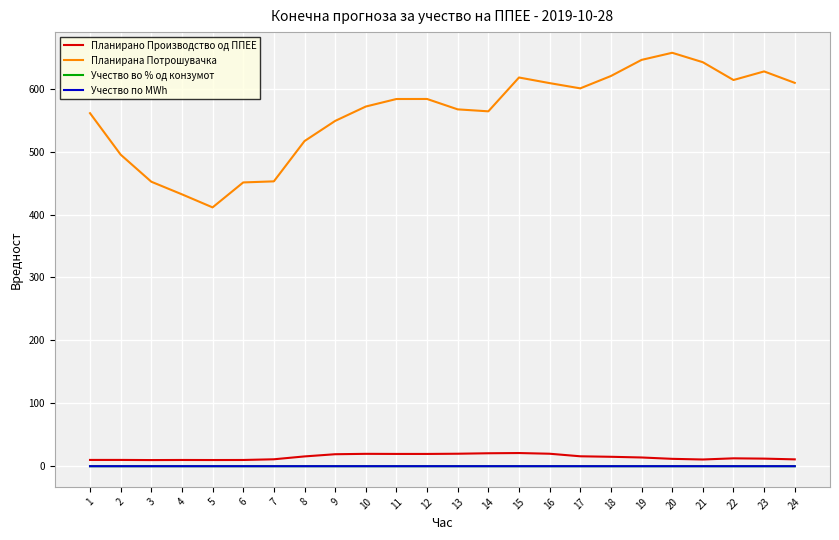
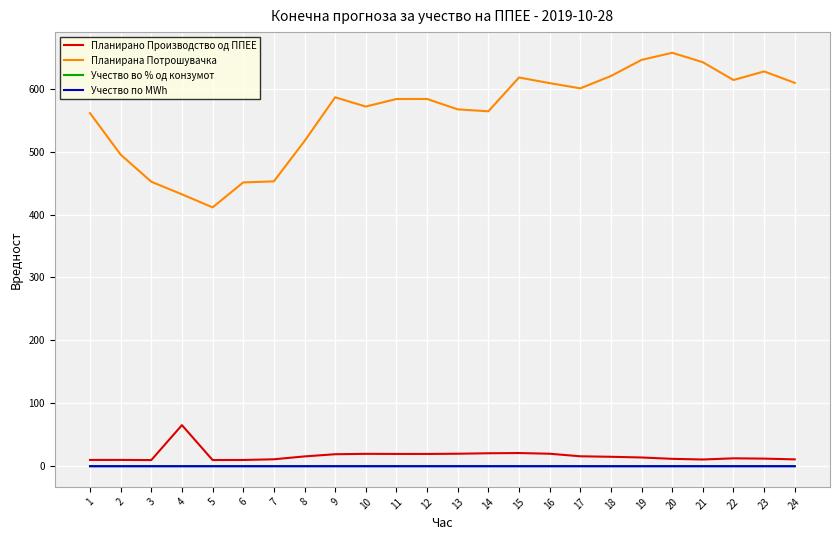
Планирано Производство од ППЕЕ, 4: 10 -> 70
Планирана Потрошувачка, 9: 550 -> 590
